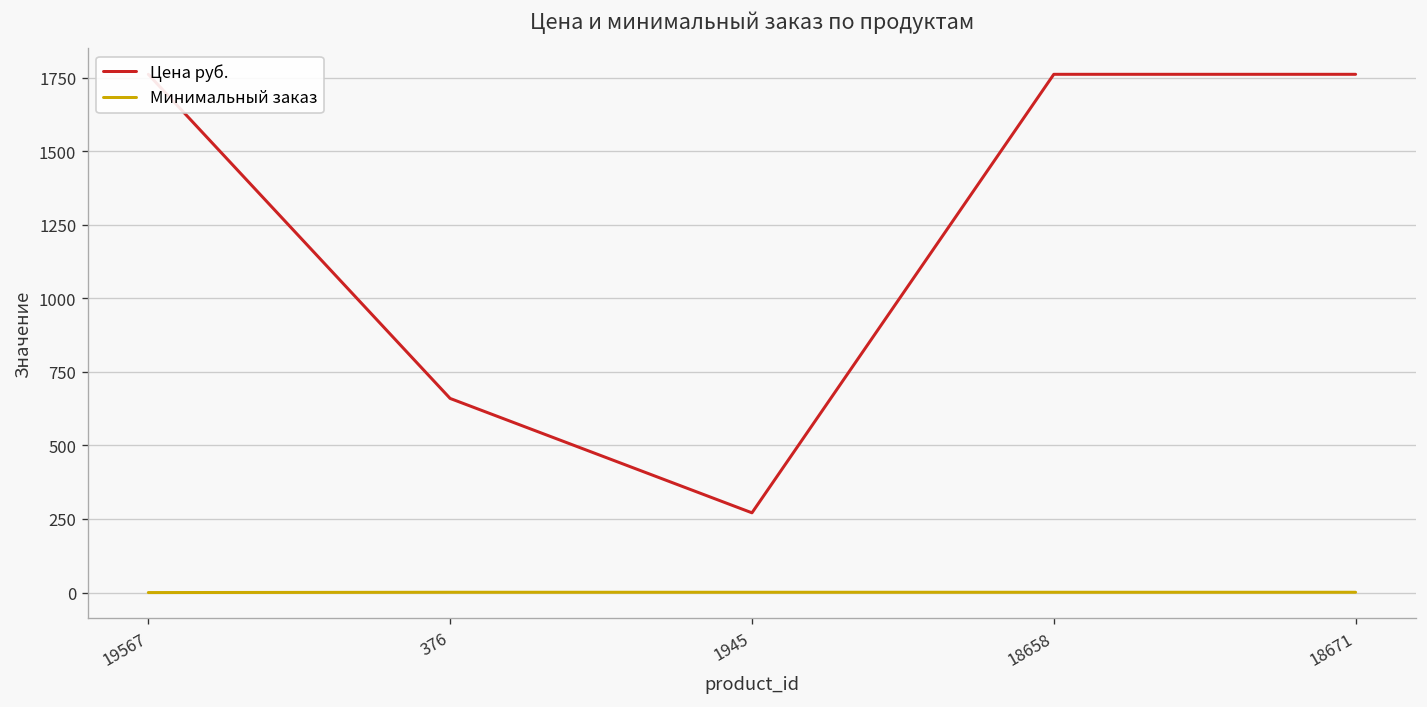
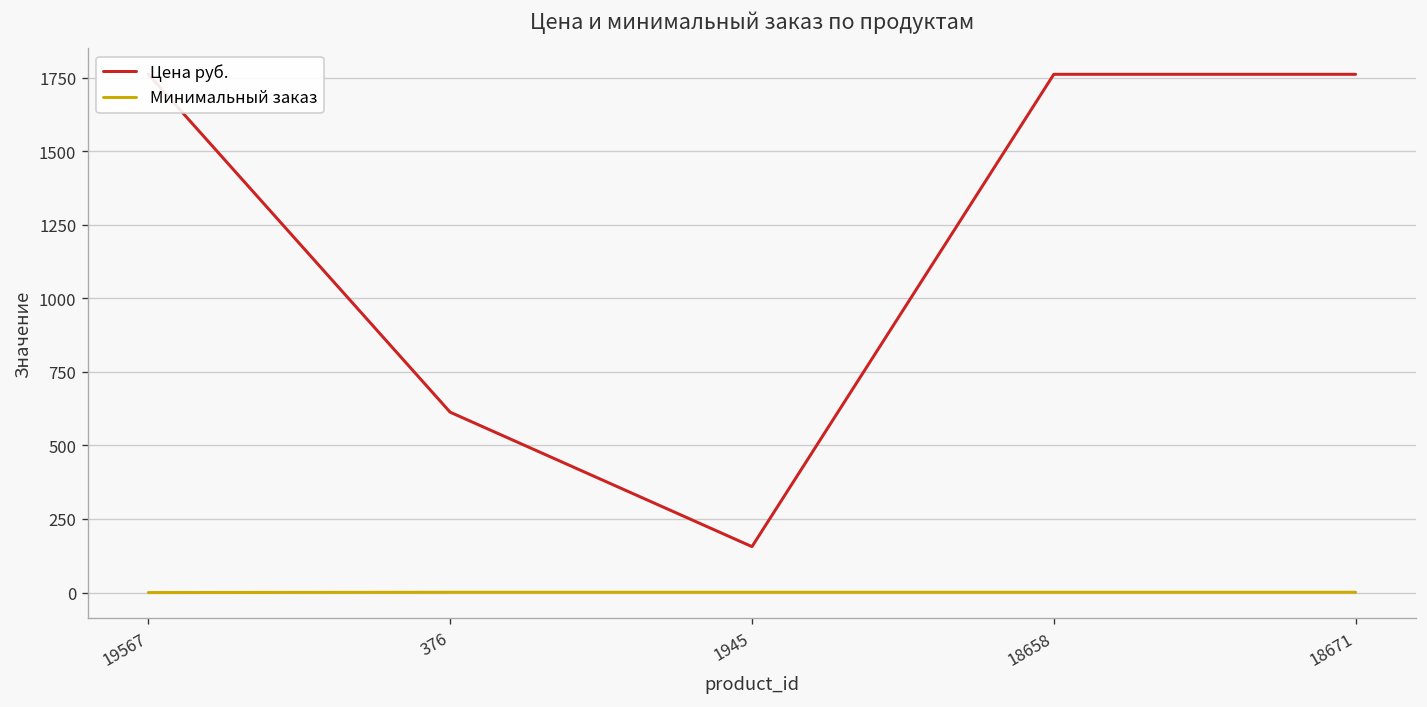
Цена руб., 376: 660 -> 610
Цена руб., 1945: 270 -> 160
